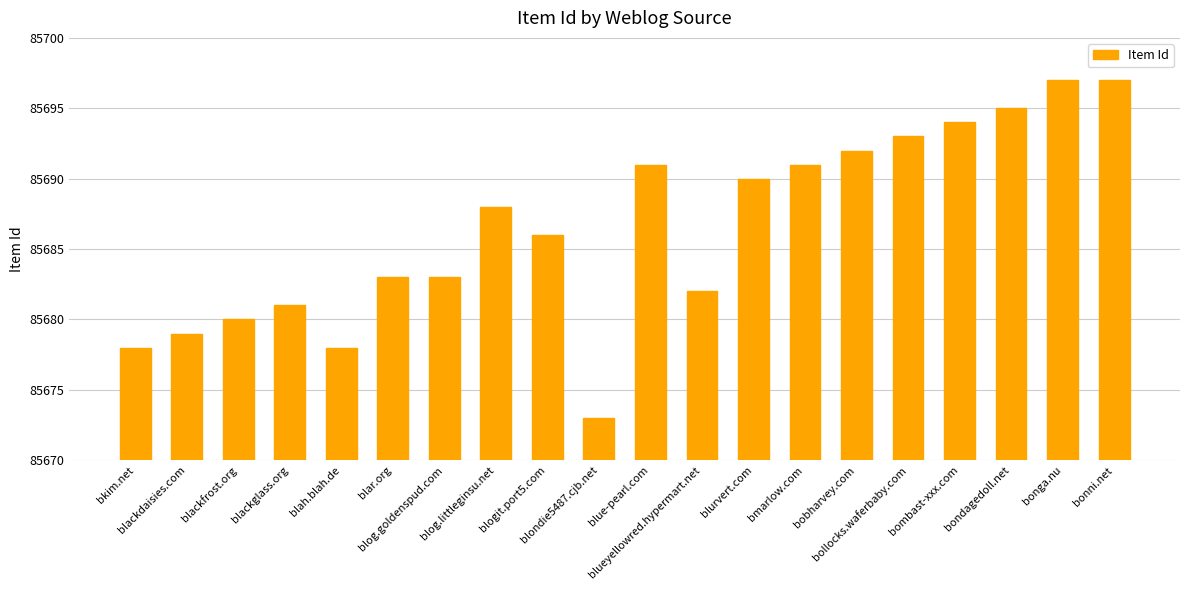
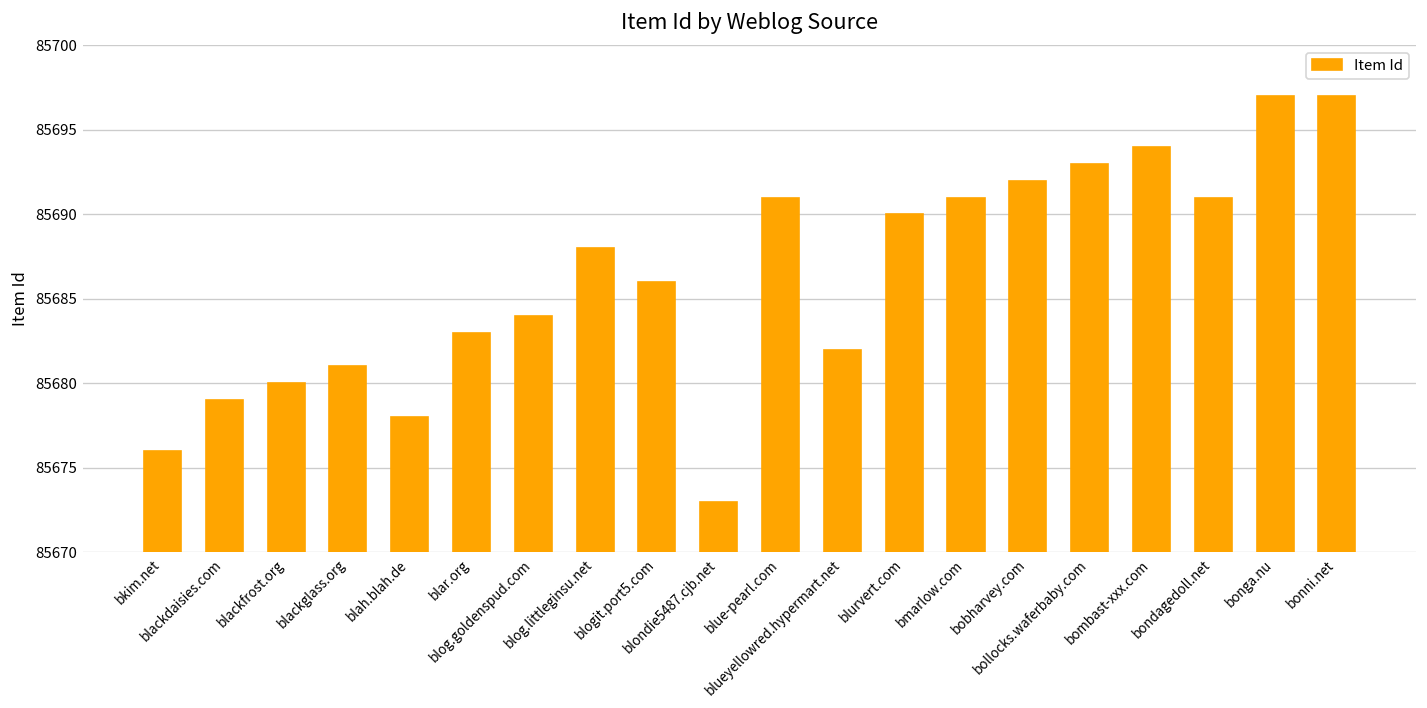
bkim.net: 85678 -> 85676
blog.goldenspud.com: 85683 -> 85684
bondagedoll.net: 85695 -> 85691
